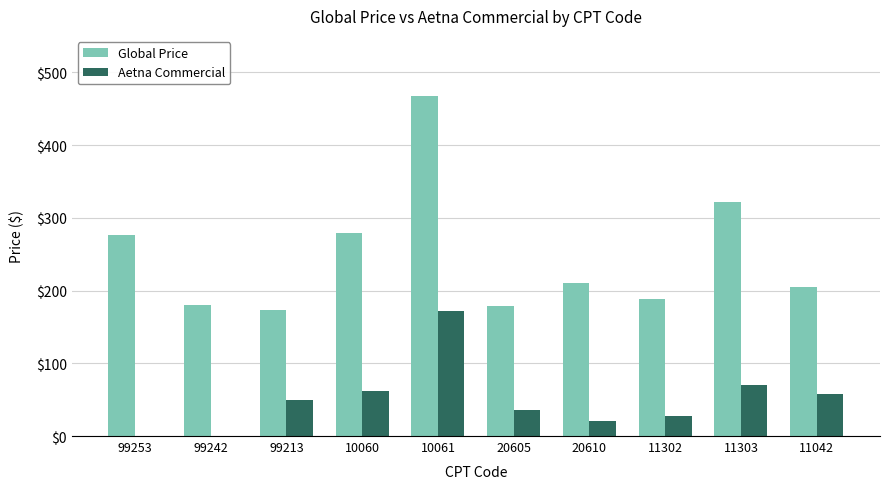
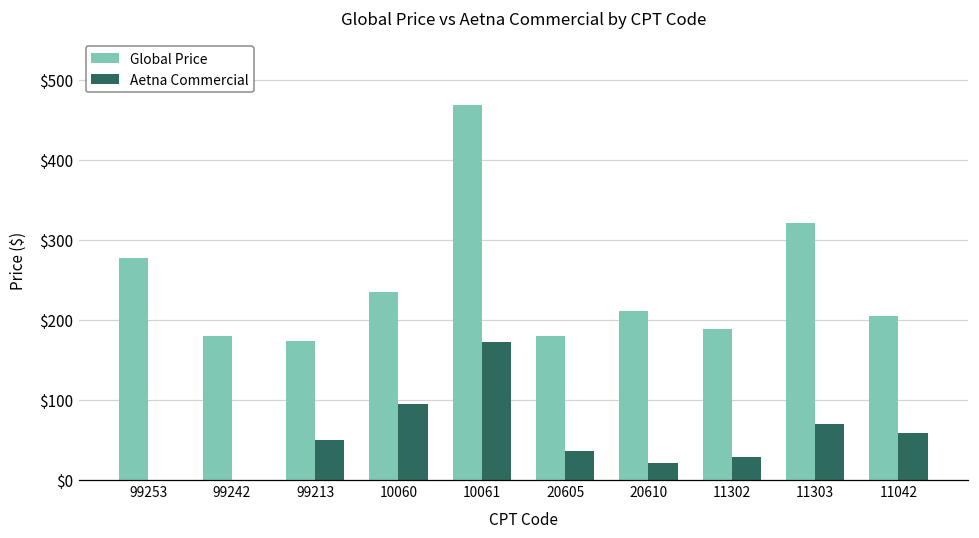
Global Price, 10060: $280 -> $230
Aetna Commercial, 10060: $60 -> $100
